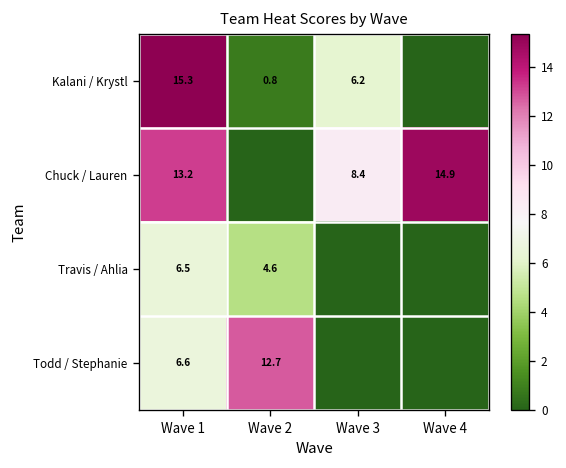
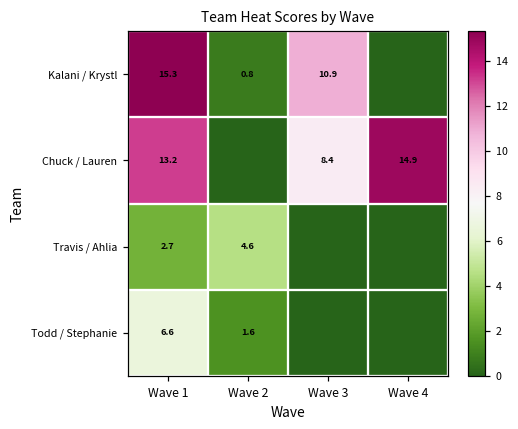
Kalani / Krystl, Wave 3: 6.2 -> 10.9
Travis / Ahlia, Wave 1: 6.5 -> 2.7
Todd / Stephanie, Wave 2: 12.7 -> 1.6
